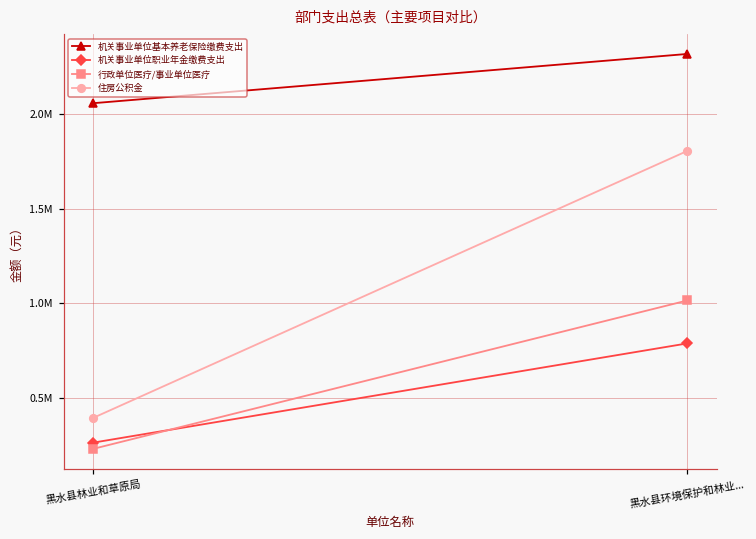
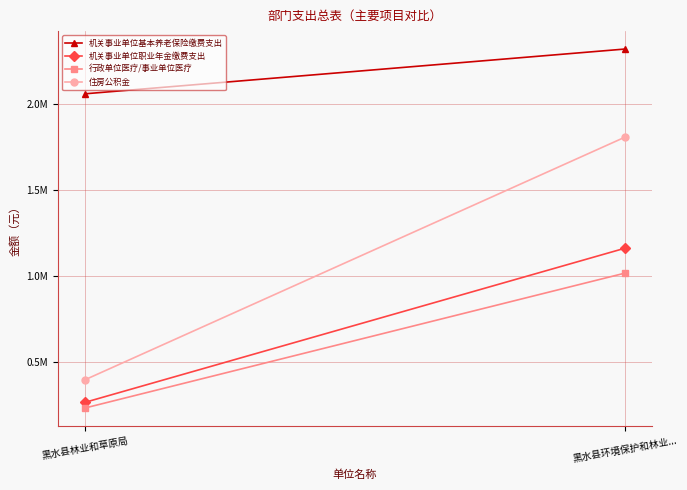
机关事业单位职业年金缴费支出, 黑水县环境保护和林业...: 790000 -> 1160000
